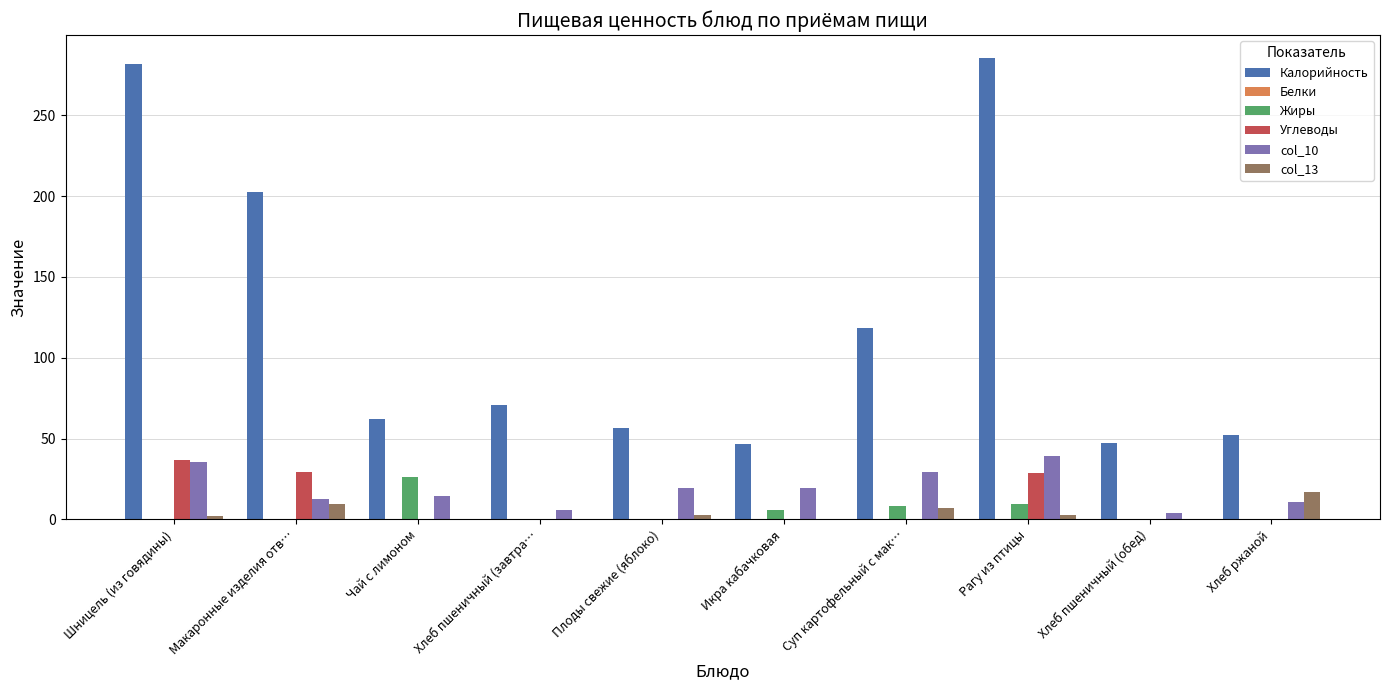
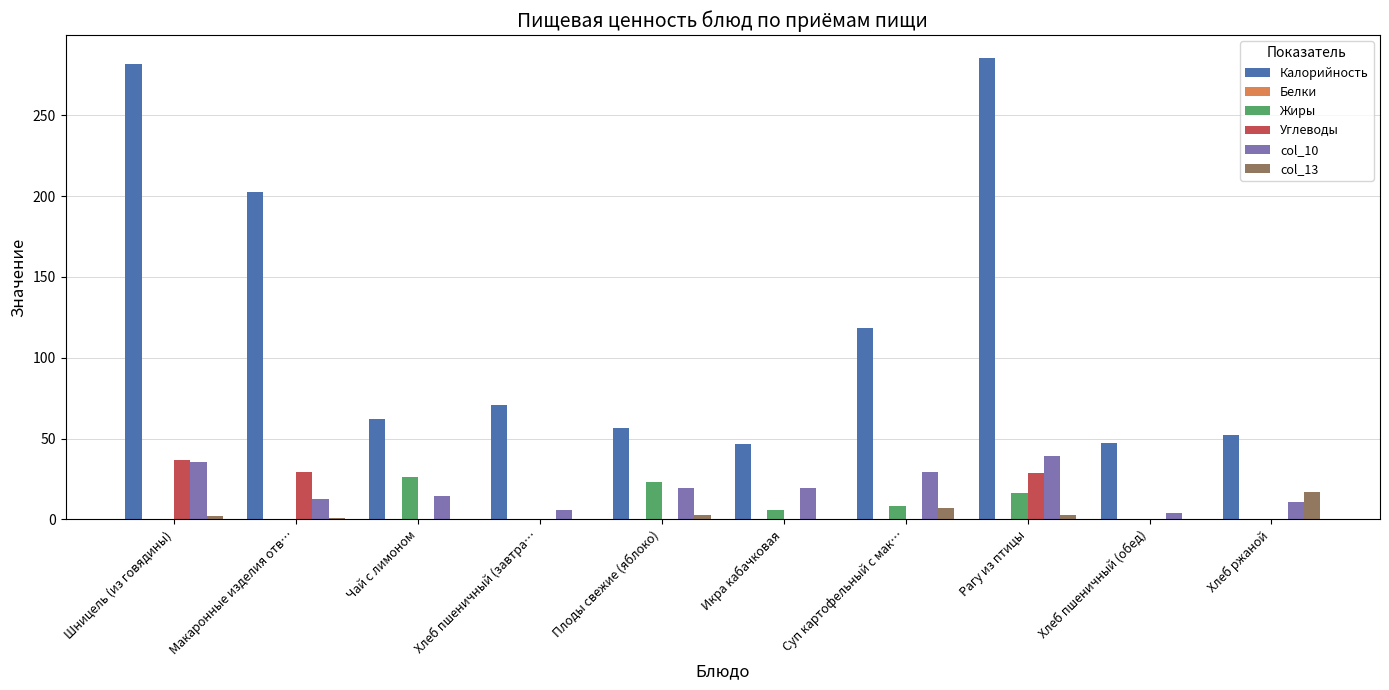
col_13, Макаронные изделия отв…: 9 -> 1
Жиры, Плоды свежие (яблоко): 0 -> 23
Жиры, Рагу из птицы: 10 -> 16
